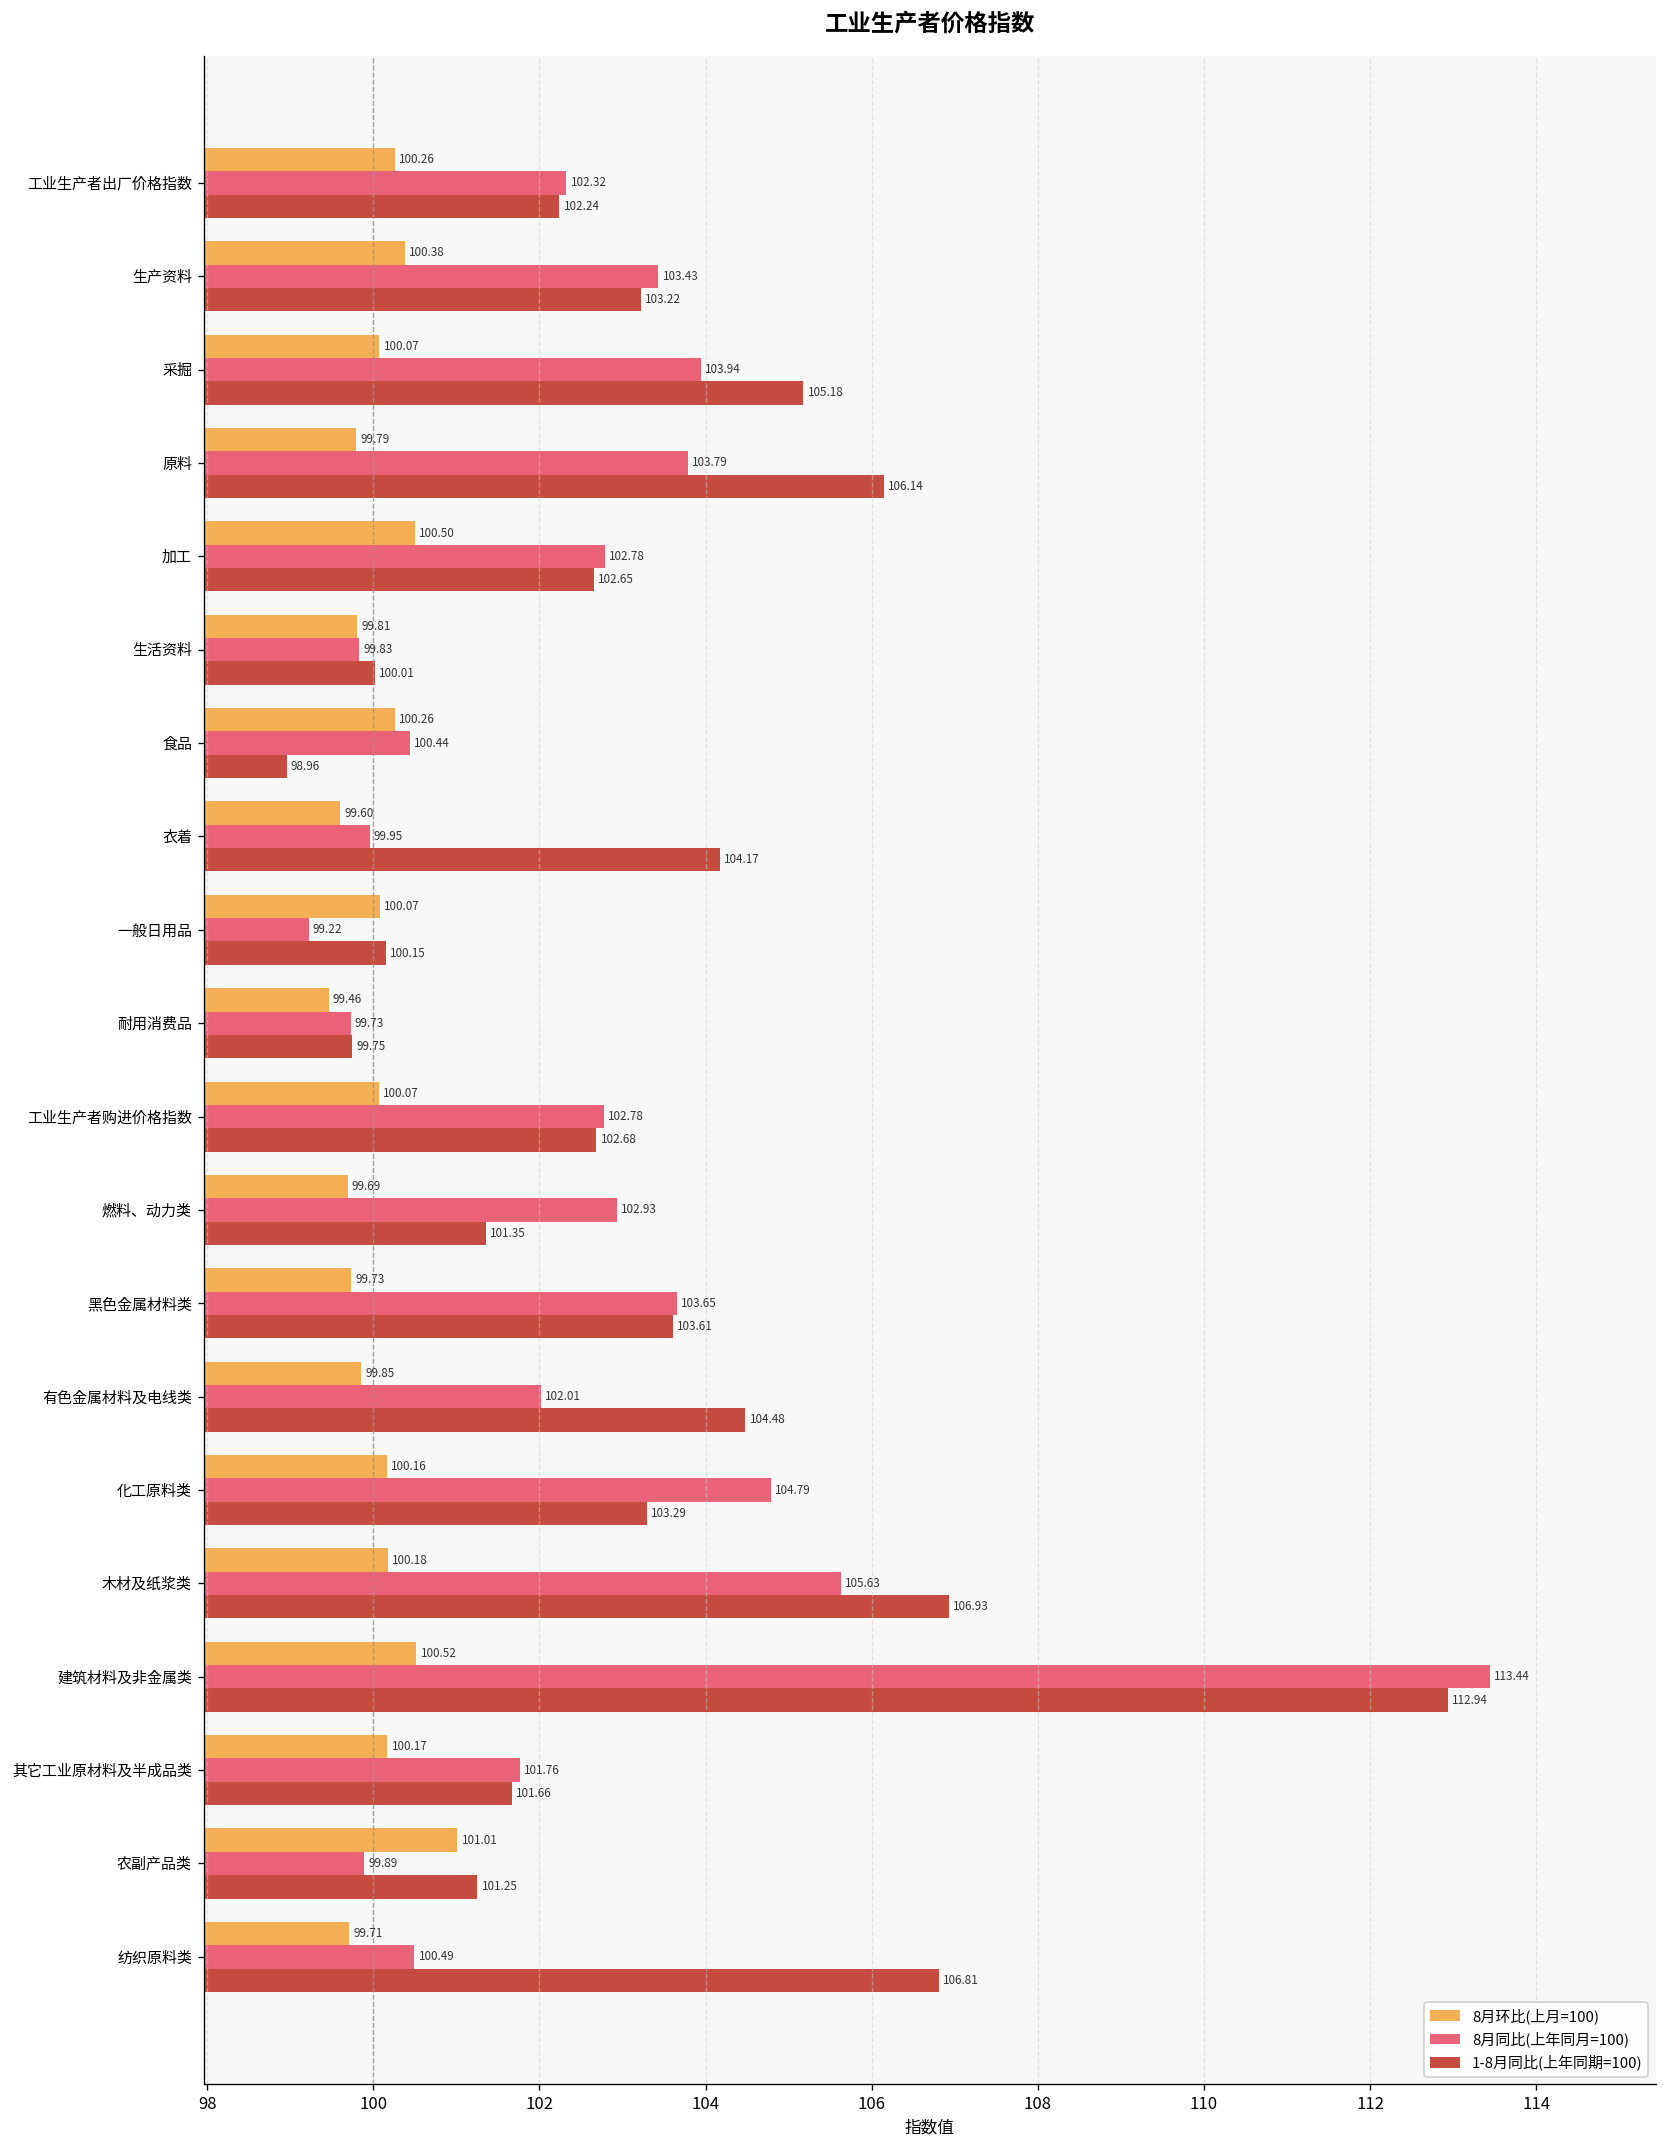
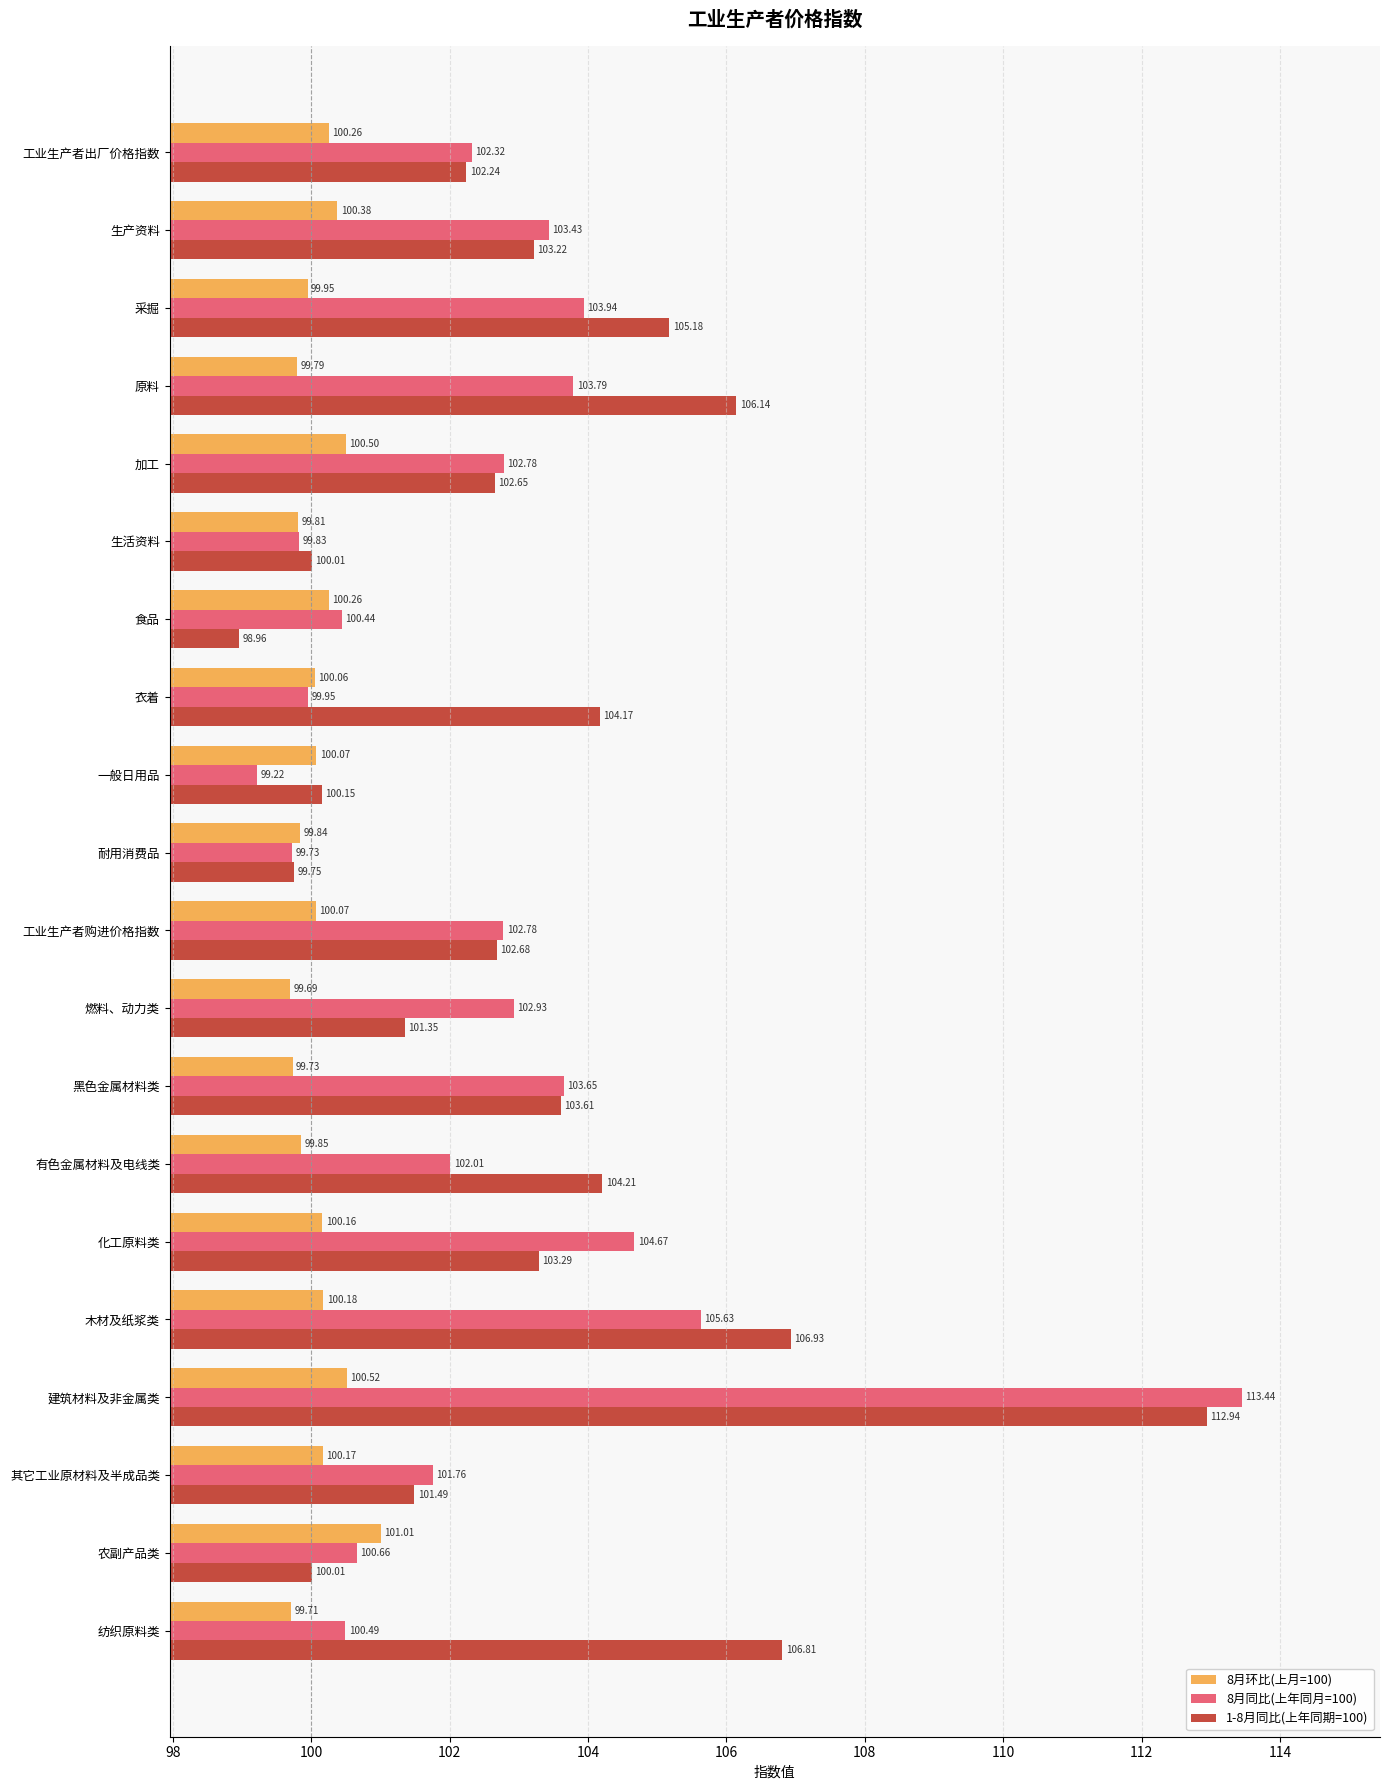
8月环比(上月=100), 采掘: 100.07 -> 99.95
8月环比(上月=100), 衣着: 99.60 -> 100.06
8月环比(上月=100), 耐用消费品: 99.46 -> 99.84
1-8月同比(上年同期=100), 有色金属材料及电线类: 104.48 -> 104.21
8月同比(上年同月=100), 化工原料类: 104.79 -> 104.67
1-8月同比(上年同期=100), 其它工业原材料及半成品类: 101.66 -> 101.49
8月同比(上年同月=100), 农副产品类: 99.89 -> 100.66
1-8月同比(上年同期=100), 农副产品类: 101.25 -> 100.01
